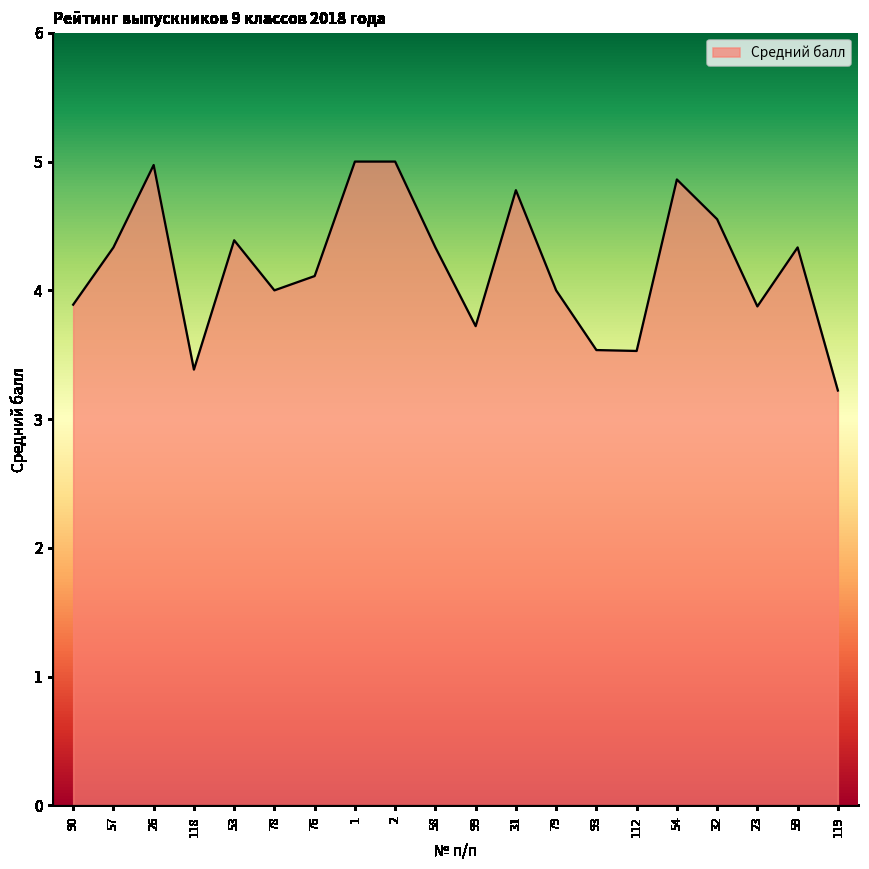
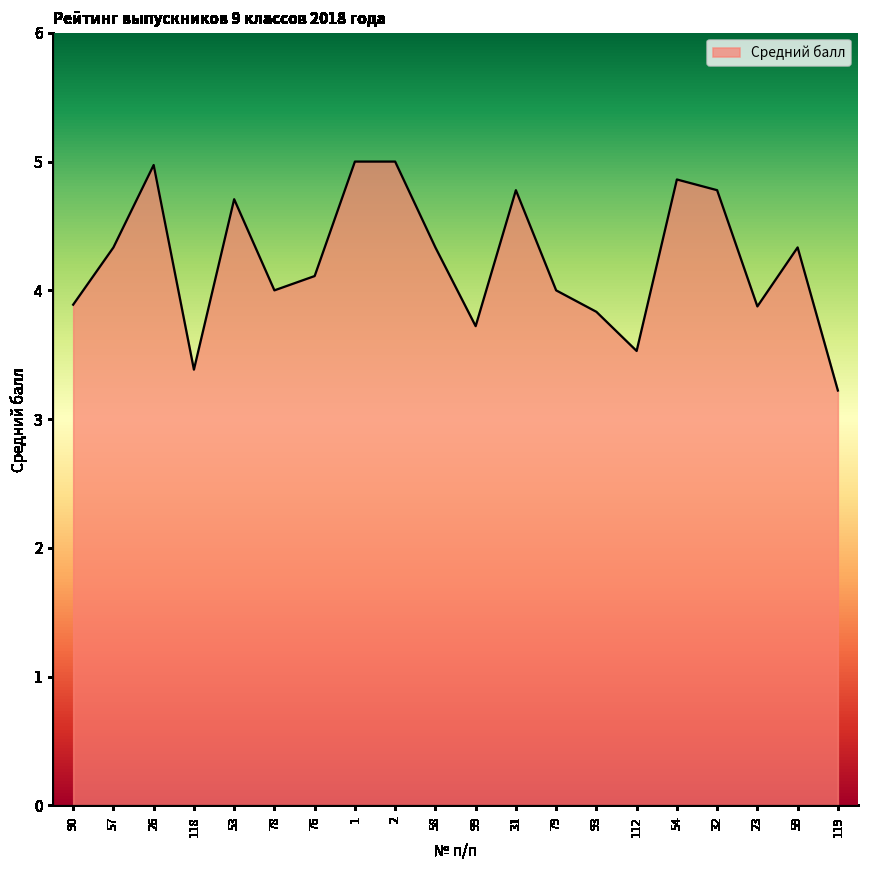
53: 4.39 -> 4.71
93: 3.54 -> 3.83
32: 4.55 -> 4.78
